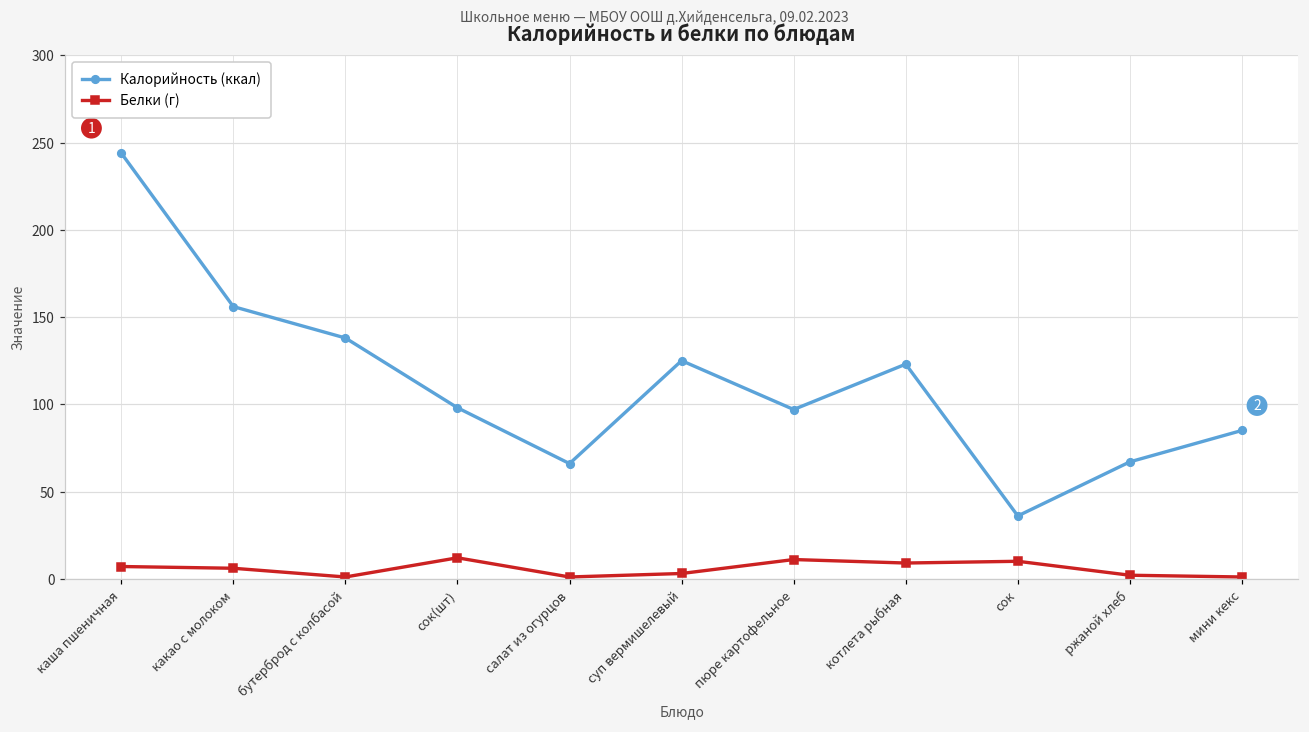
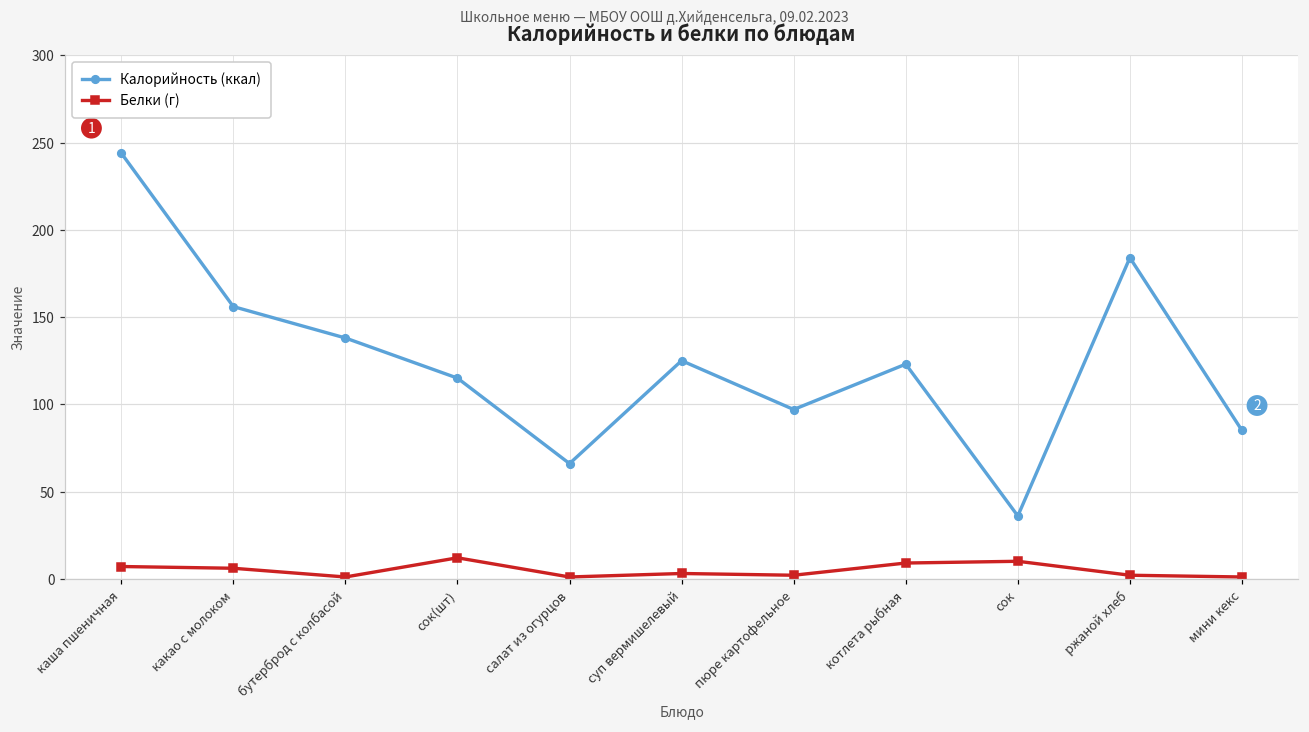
Калорийность (ккал), сок(шт): 98 -> 115
Белки (г), пюре картофельное: 11 -> 2
Калорийность (ккал), ржаной хлеб: 67 -> 184
